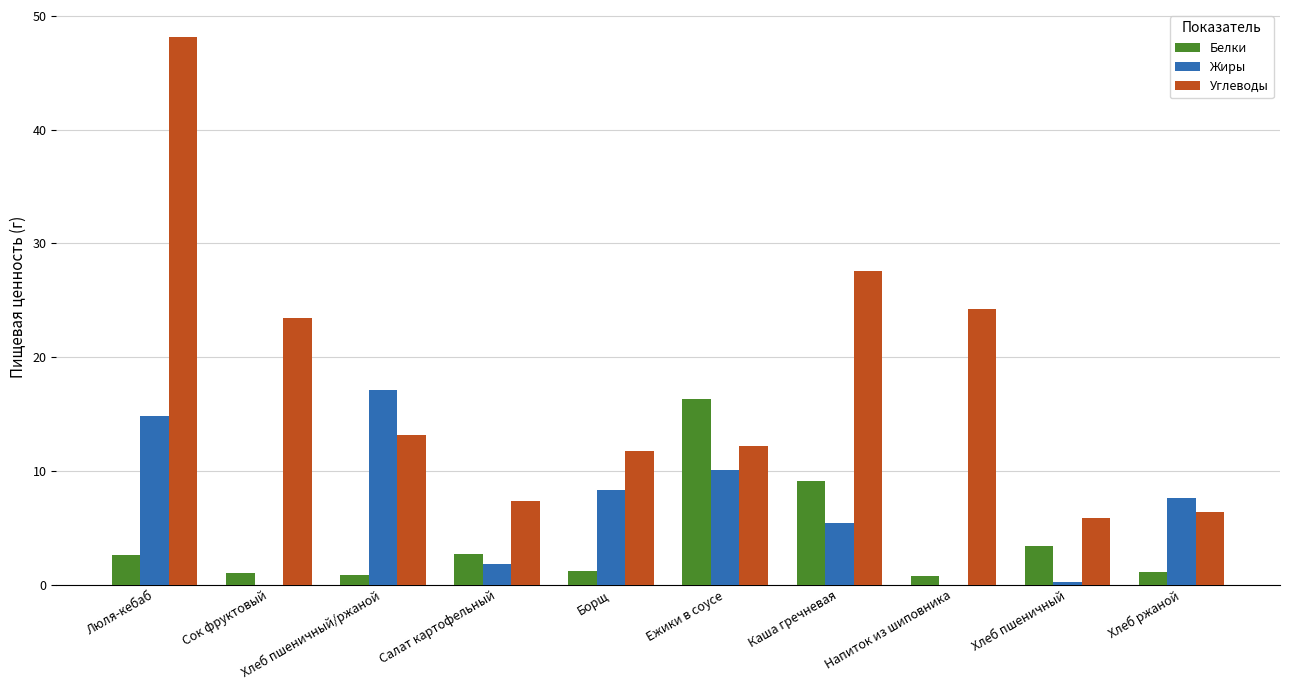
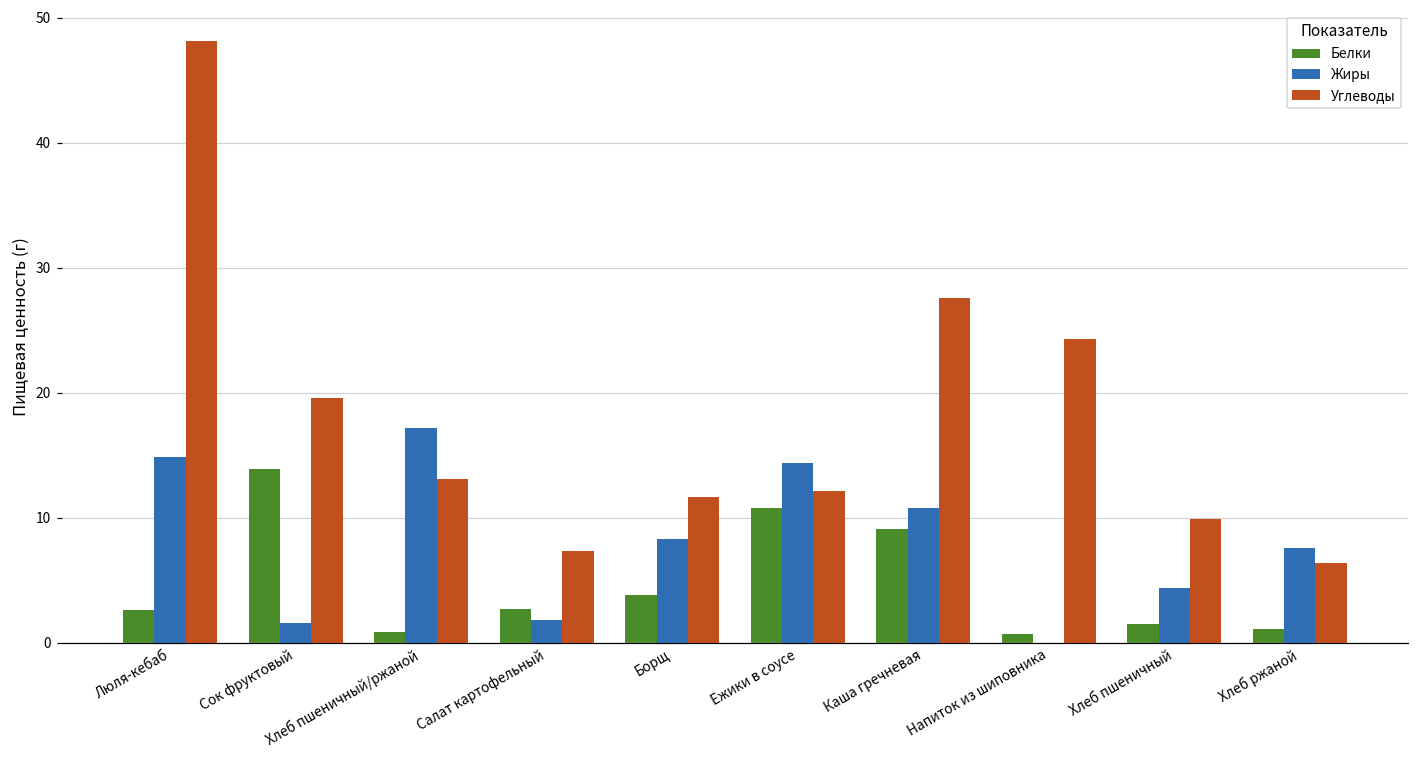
Белки, Сок фруктовый: 1.0 -> 13.9
Жиры, Сок фруктовый: 0.0 -> 1.6
Углеводы, Сок фруктовый: 23.4 -> 19.6
Белки, Борщ: 1.2 -> 3.8
Белки, Ежики в соусе: 16.3 -> 10.8
Жиры, Ежики в соусе: 10.1 -> 14.4
Жиры, Каша гречневая: 5.4 -> 10.8
Белки, Хлеб пшеничный: 3.4 -> 1.5
Жиры, Хлеб пшеничный: 0.2 -> 4.4
Углеводы, Хлеб пшеничный: 5.9 -> 9.9
